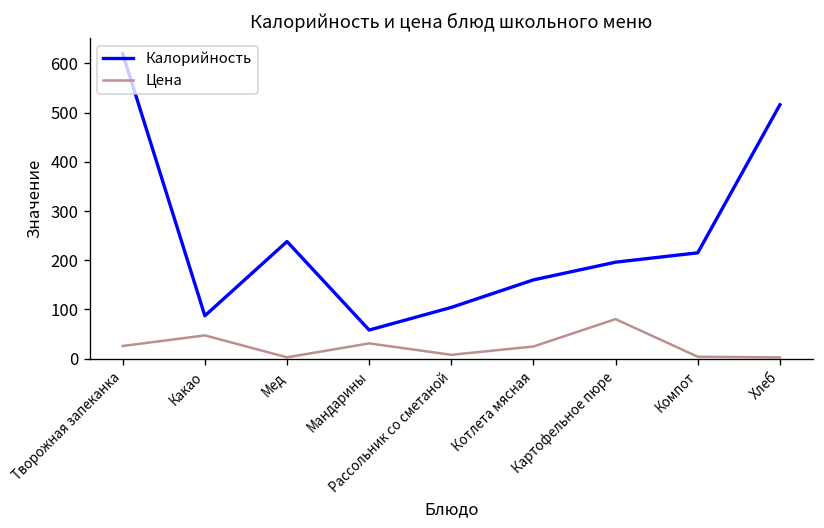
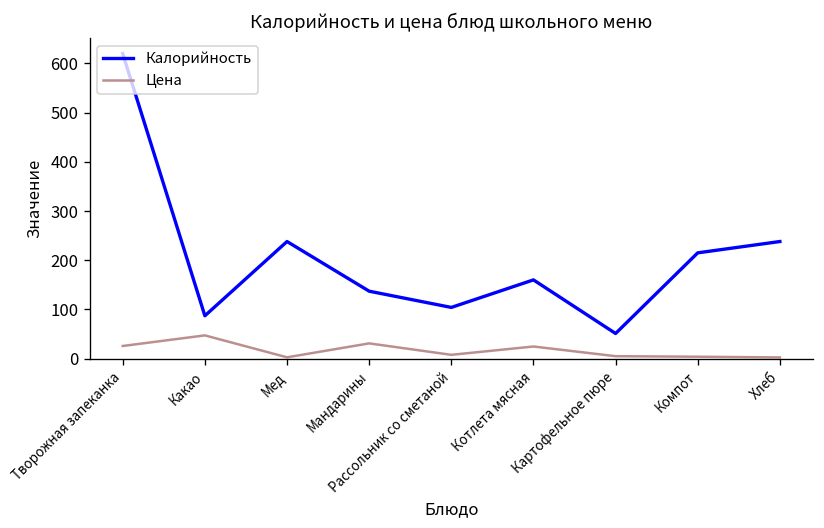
Калорийность, Мандарины: 60 -> 140
Калорийность, Картофельное пюре: 200 -> 50
Цена, Картофельное пюре: 80 -> 0
Калорийность, Хлеб: 520 -> 240
